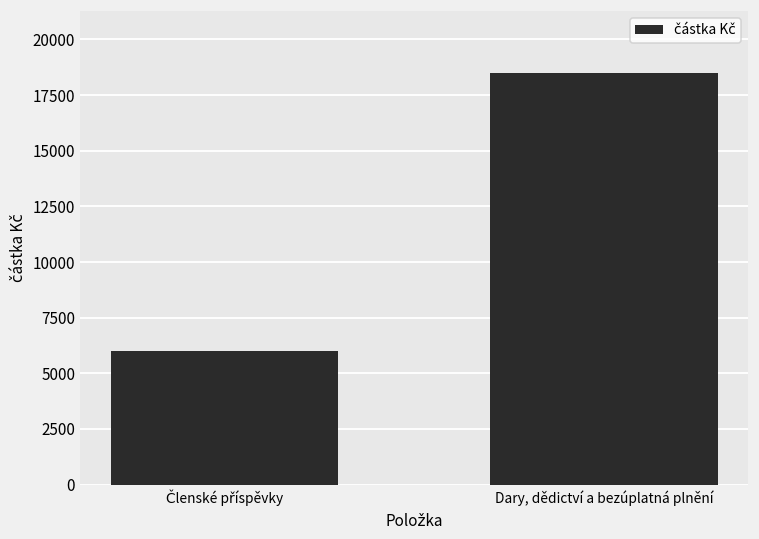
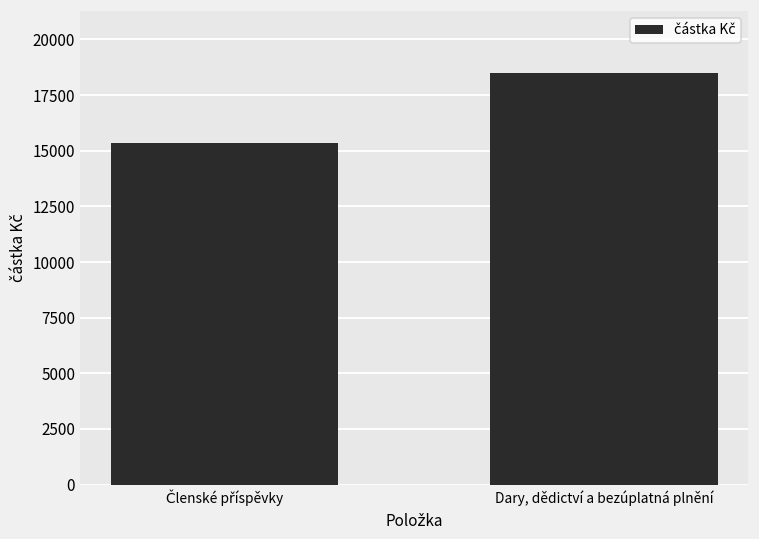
Členské příspěvky: 6000 -> 15300
